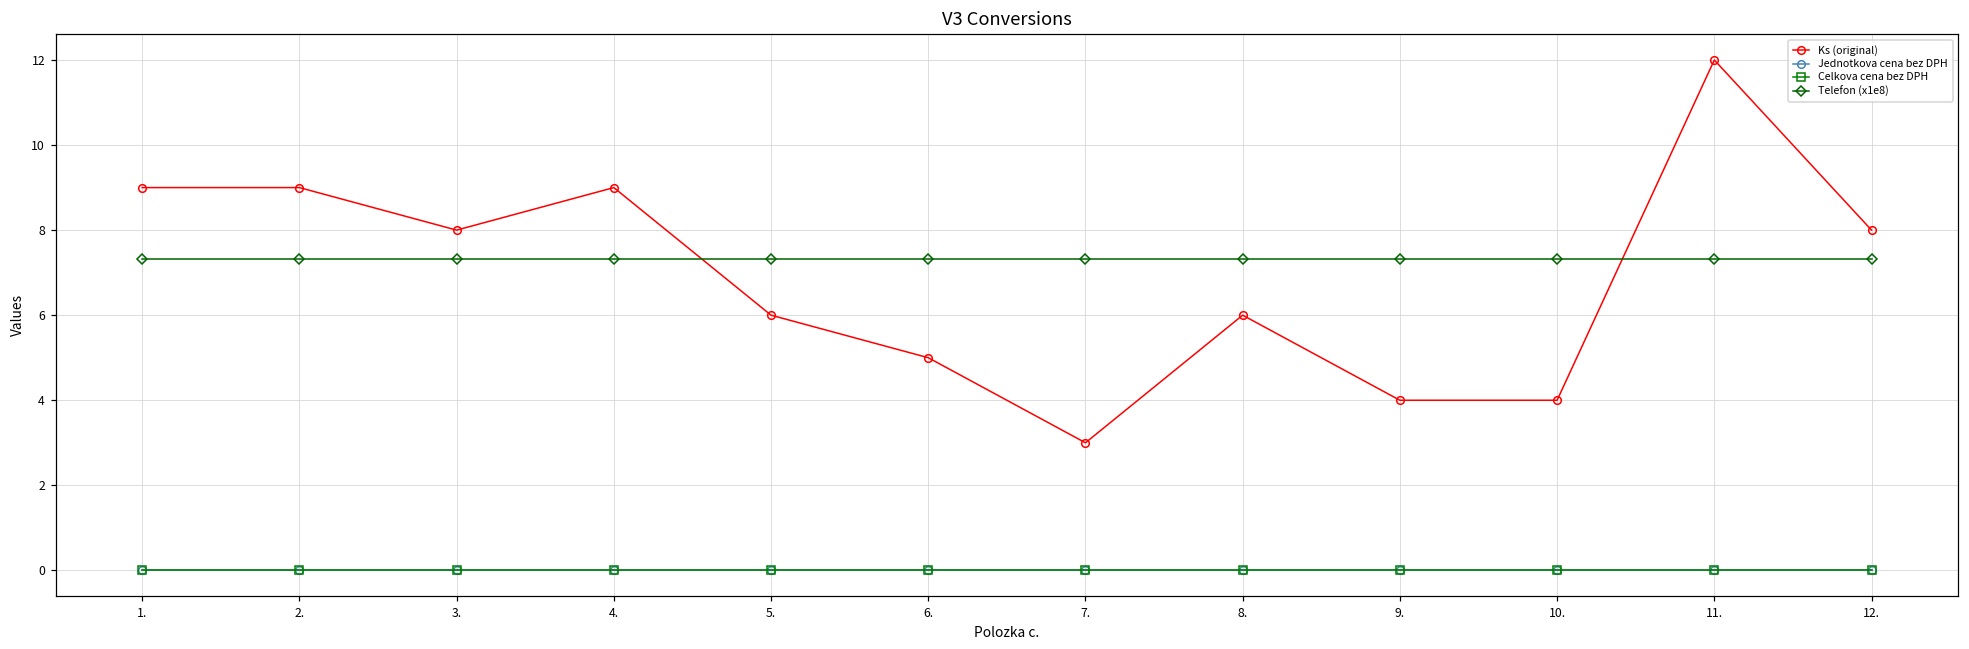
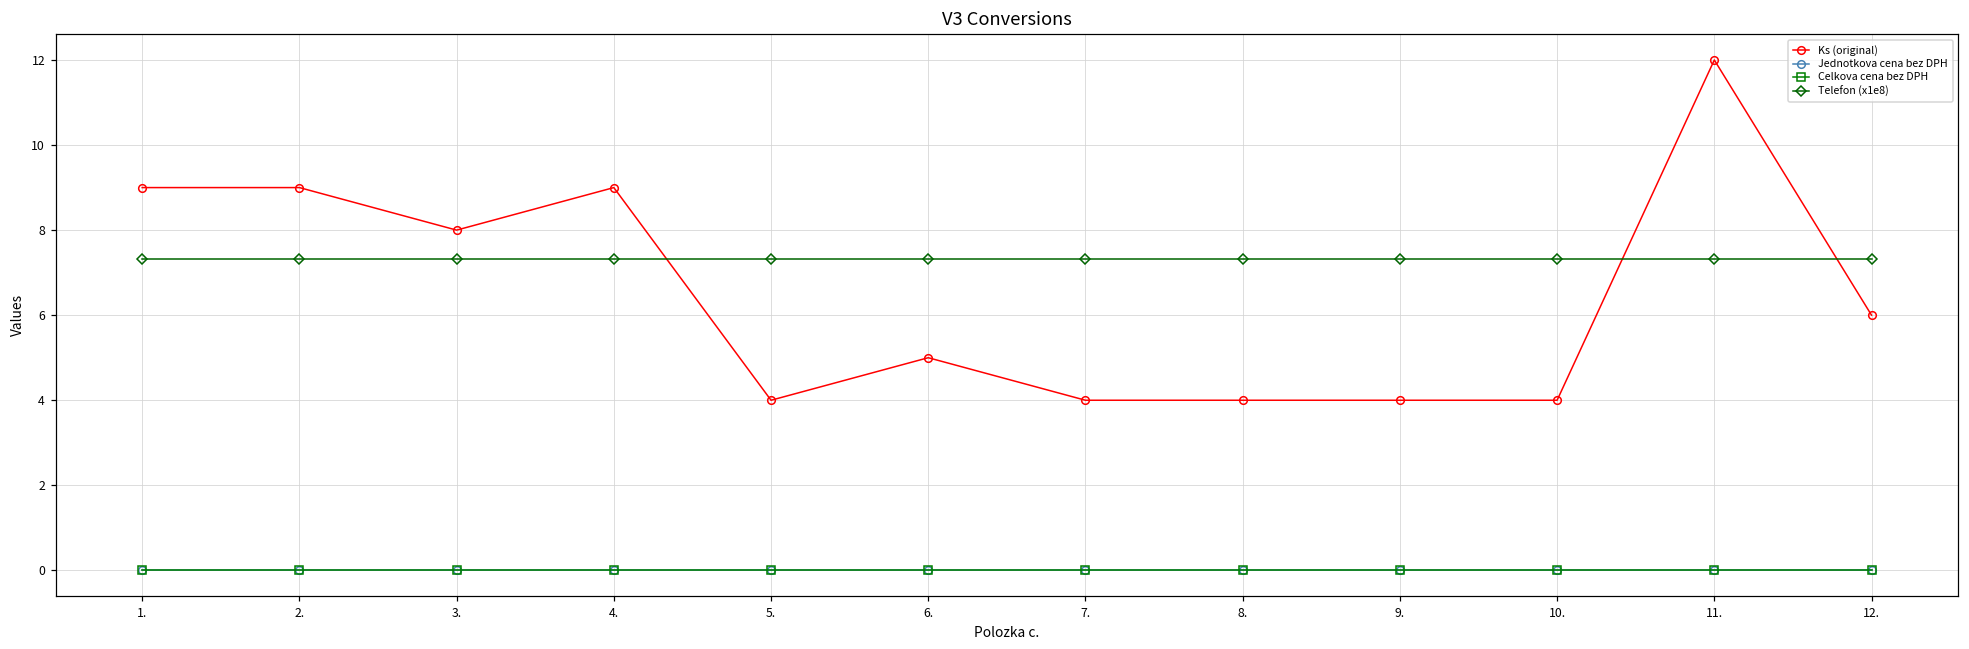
Ks (original), 5.: 6 -> 4
Ks (original), 7.: 3 -> 4
Ks (original), 8.: 6 -> 4
Ks (original), 12.: 8 -> 6
